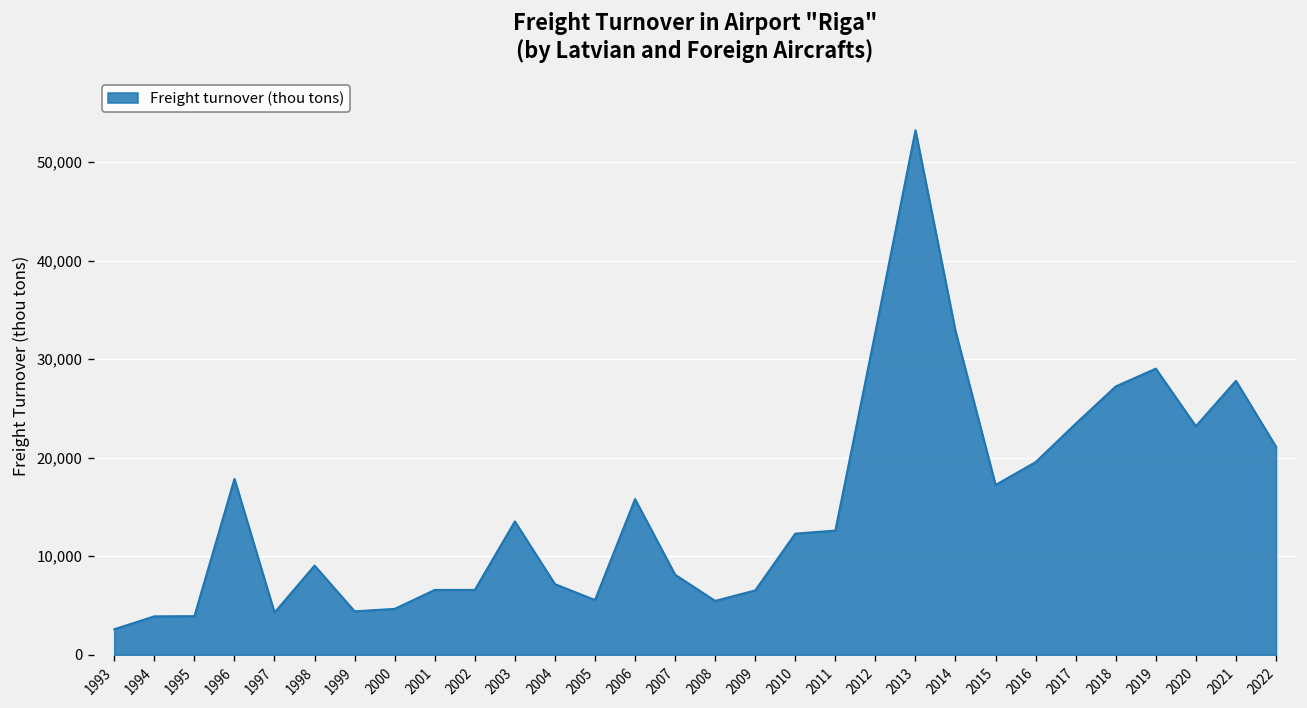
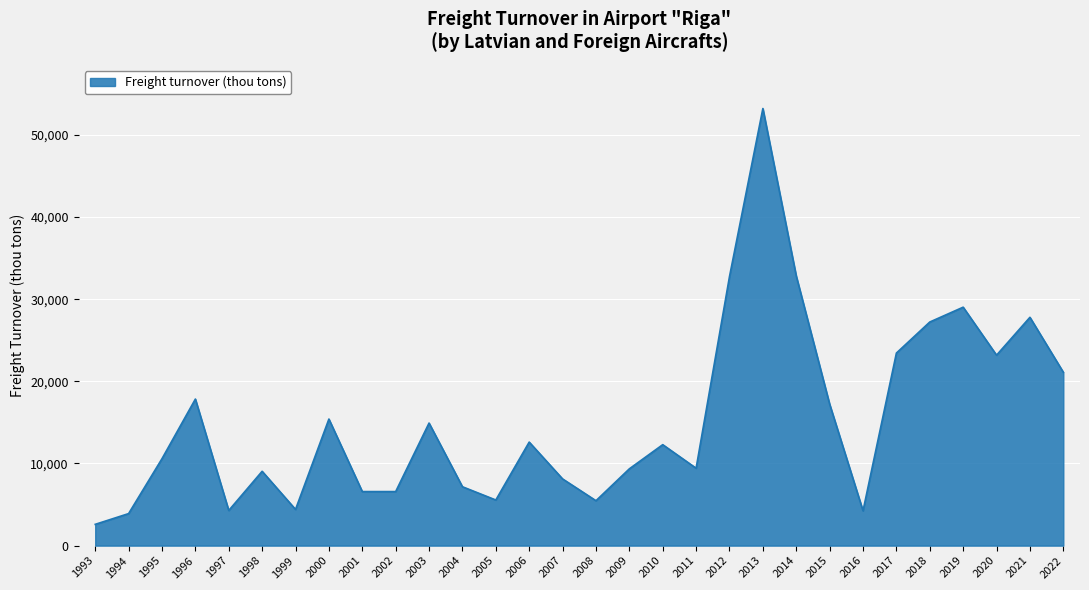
1995: 4,000 -> 11,000
2000: 5,000 -> 15,000
2003: 14,000 -> 15,000
2006: 16,000 -> 13,000
2009: 7,000 -> 9,000
2011: 13,000 -> 9,000
2016: 20,000 -> 4,000
